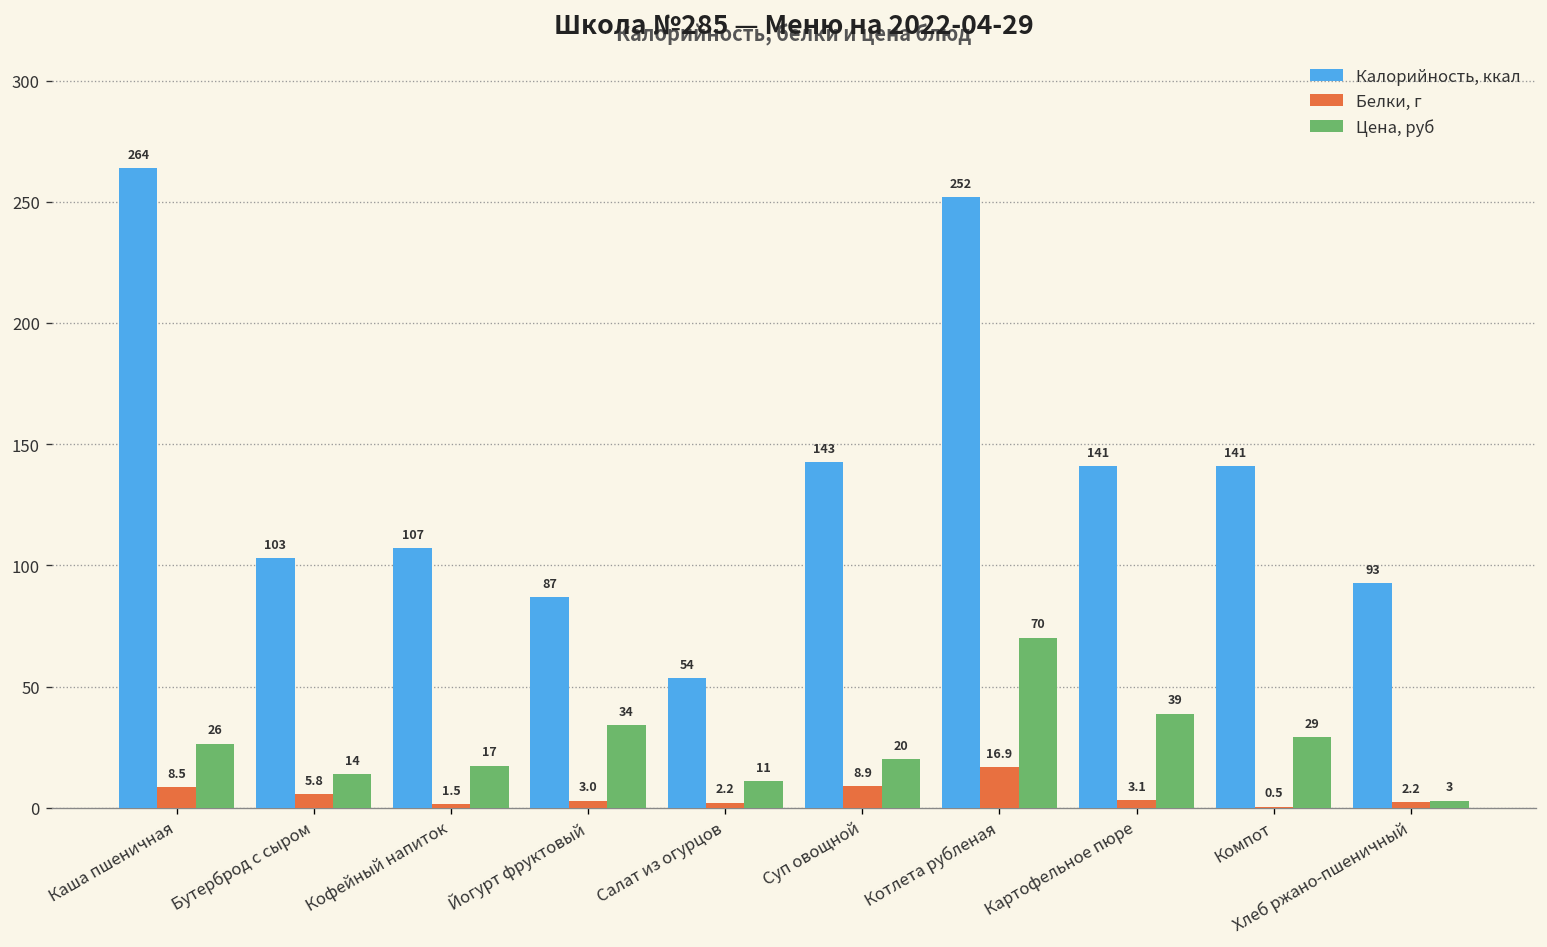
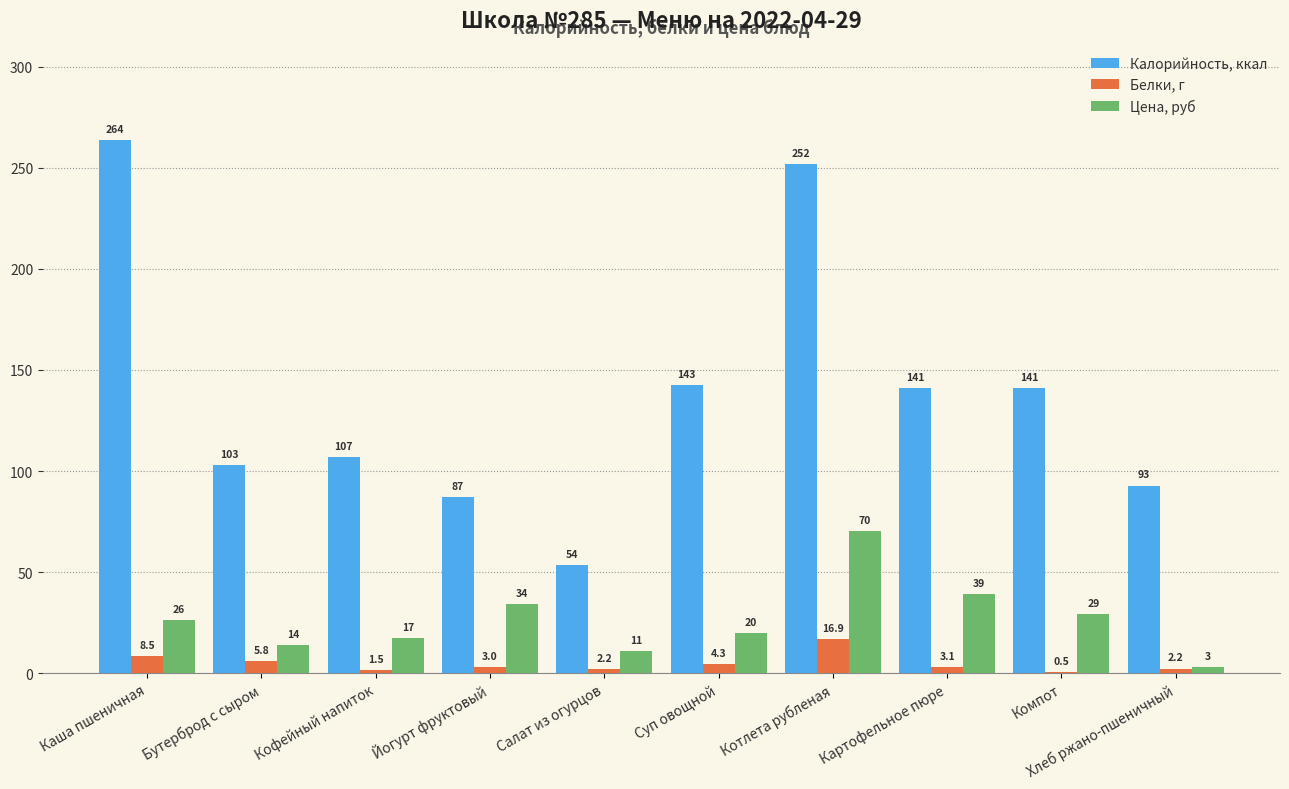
Белки, г, Суп овощной: 8.9 -> 4.3
